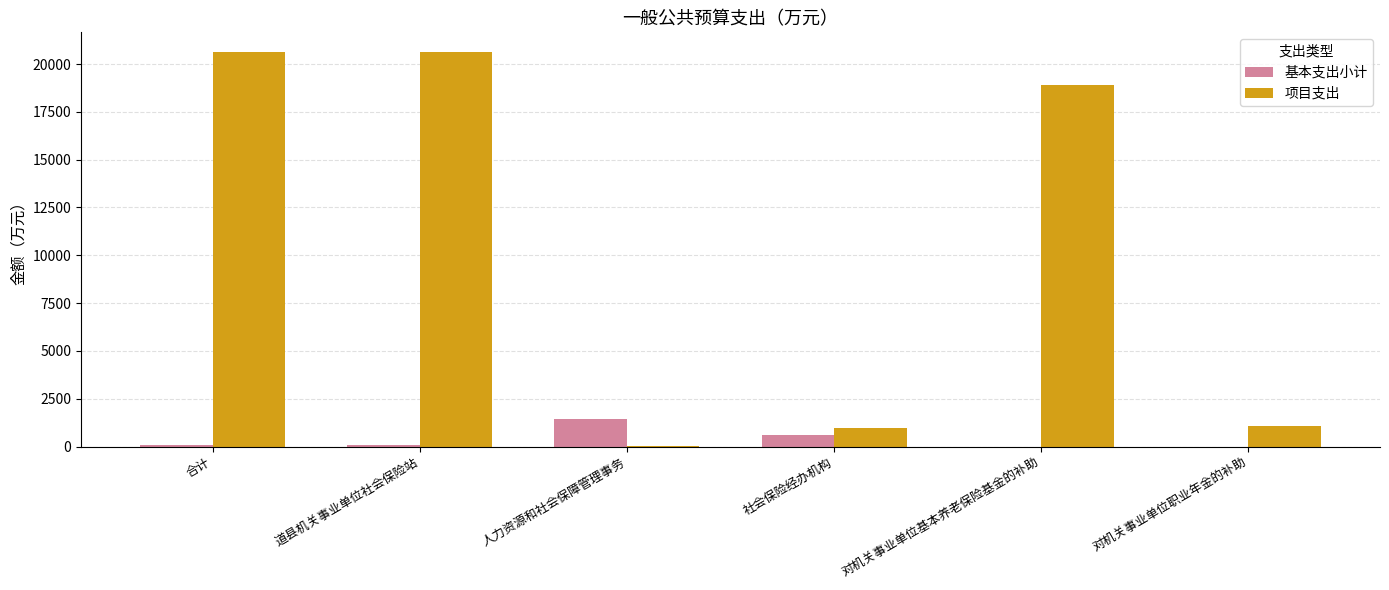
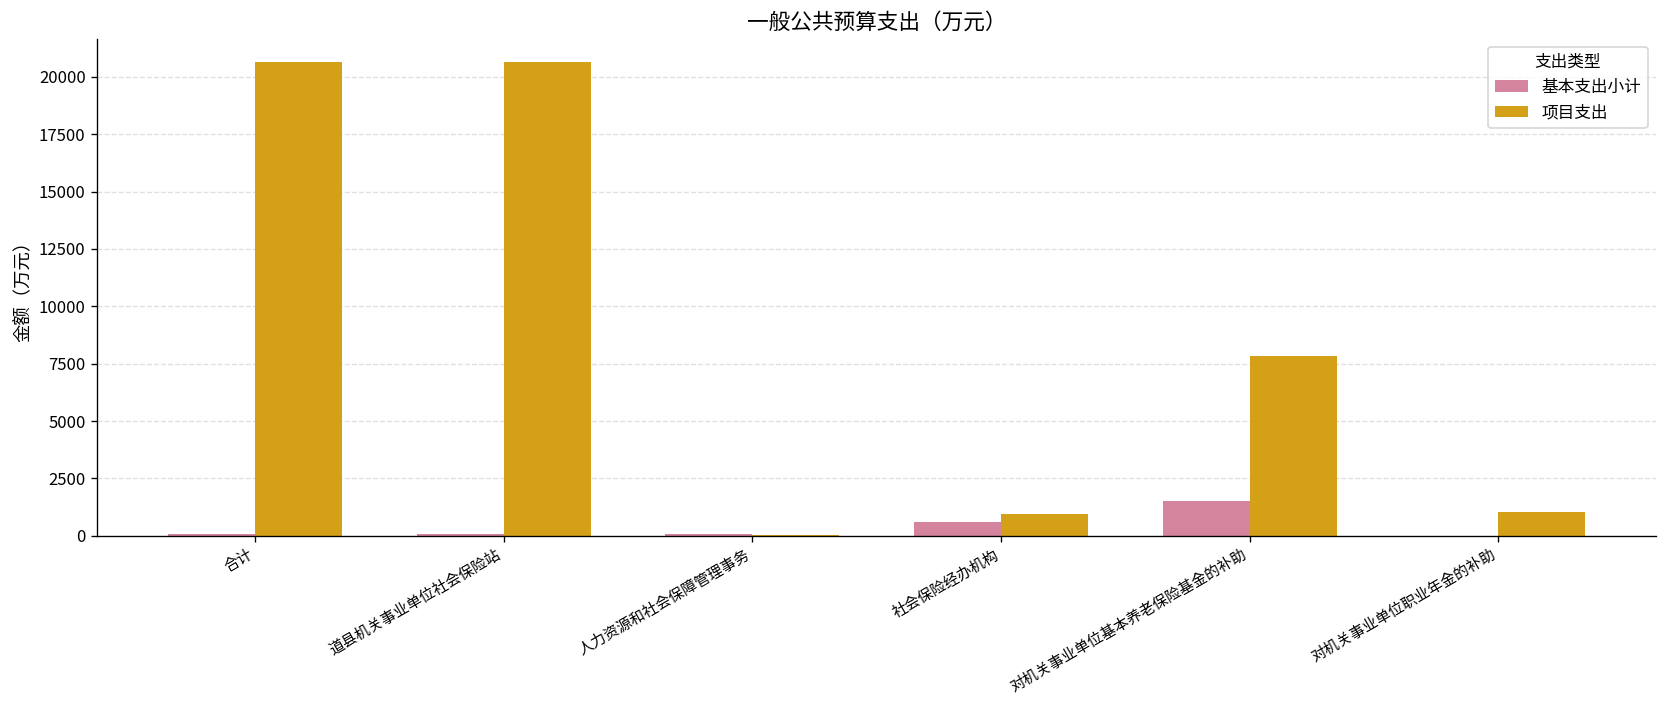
基本支出小计, 人力资源和社会保障管理事务: 1500 -> 100
基本支出小计, 对机关事业单位基本养老保险基金的补助: 0 -> 1500
项目支出, 对机关事业单位基本养老保险基金的补助: 18900 -> 7800
